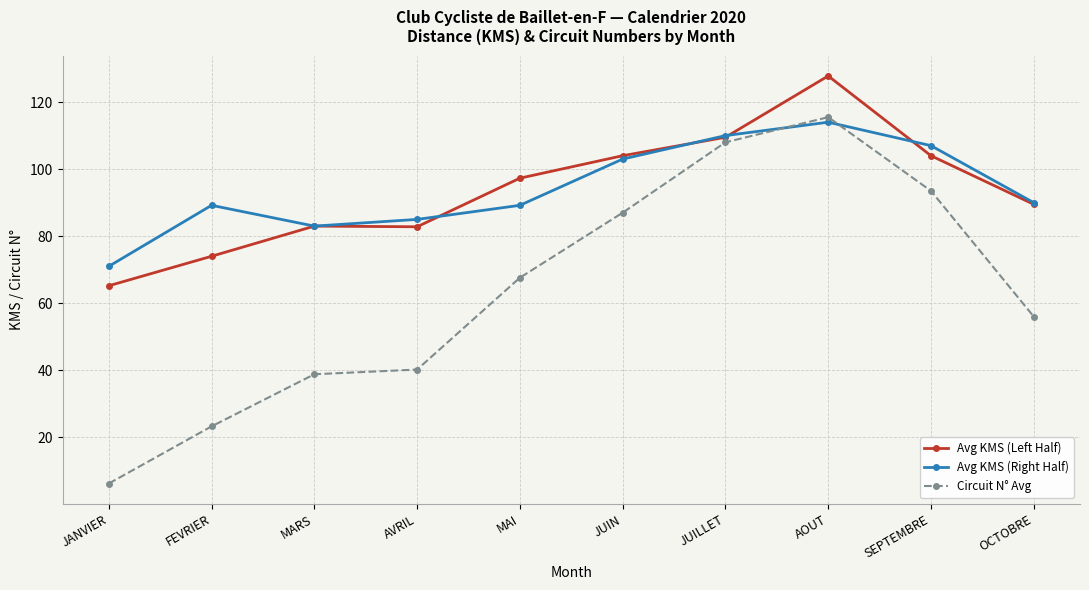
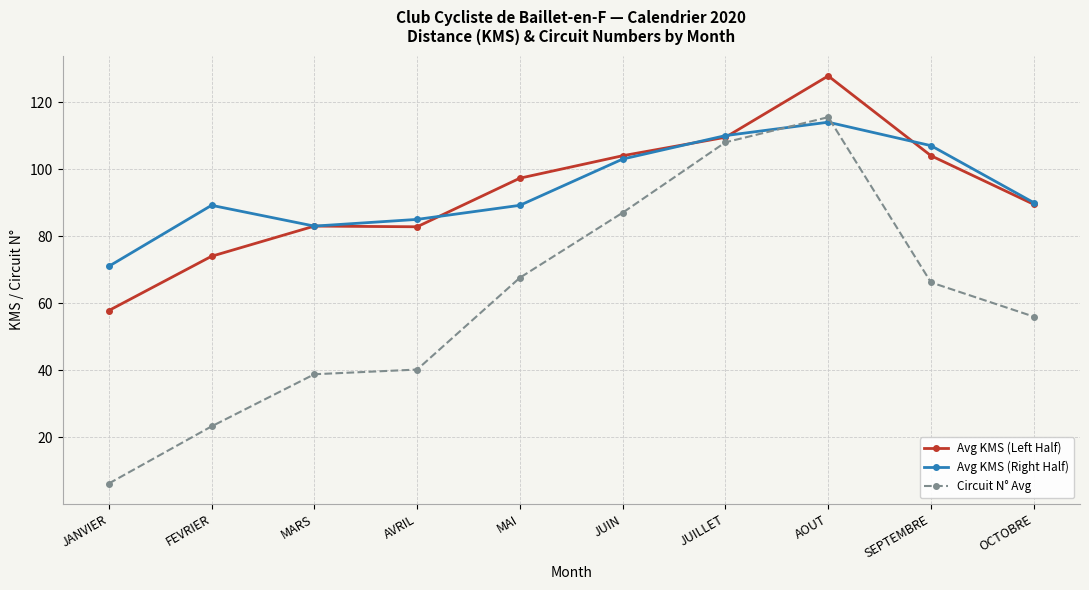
Avg KMS (Left Half), JANVIER: 65 -> 58
Circuit N° Avg, SEPTEMBRE: 94 -> 66
